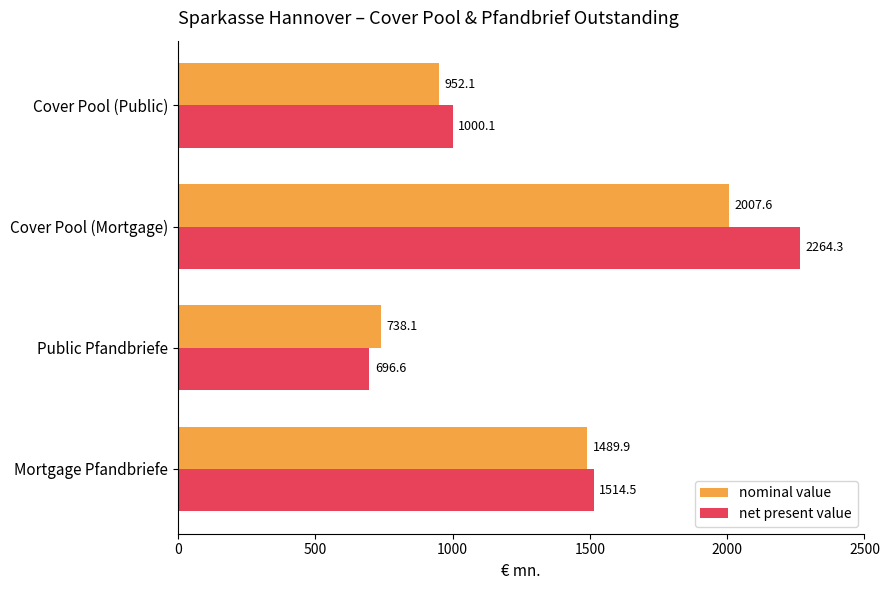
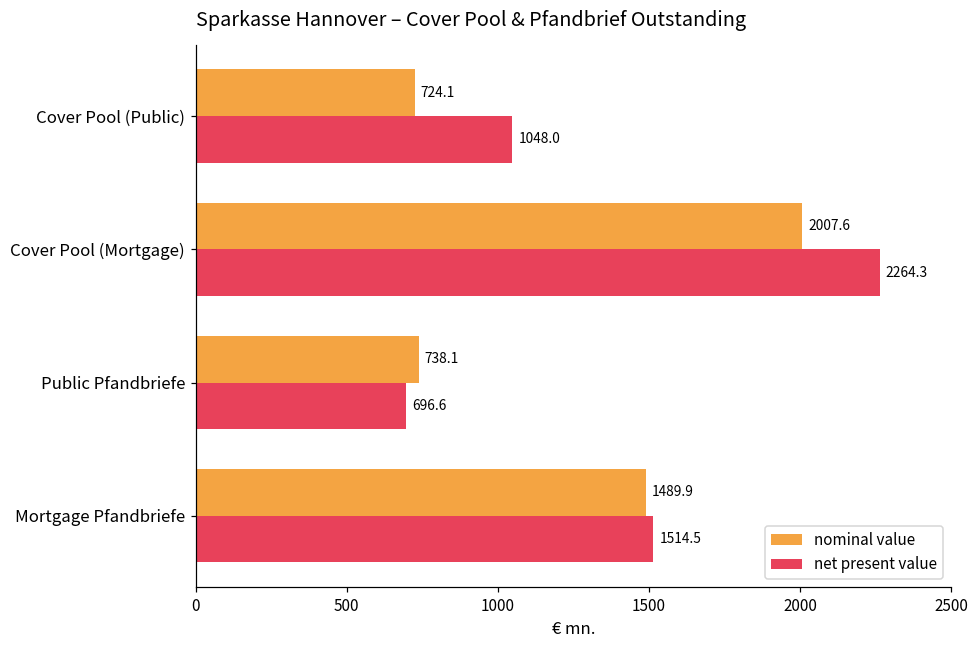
nominal value, Cover Pool (Public): 952.1 -> 724.1
net present value, Cover Pool (Public): 1000.1 -> 1048.0
